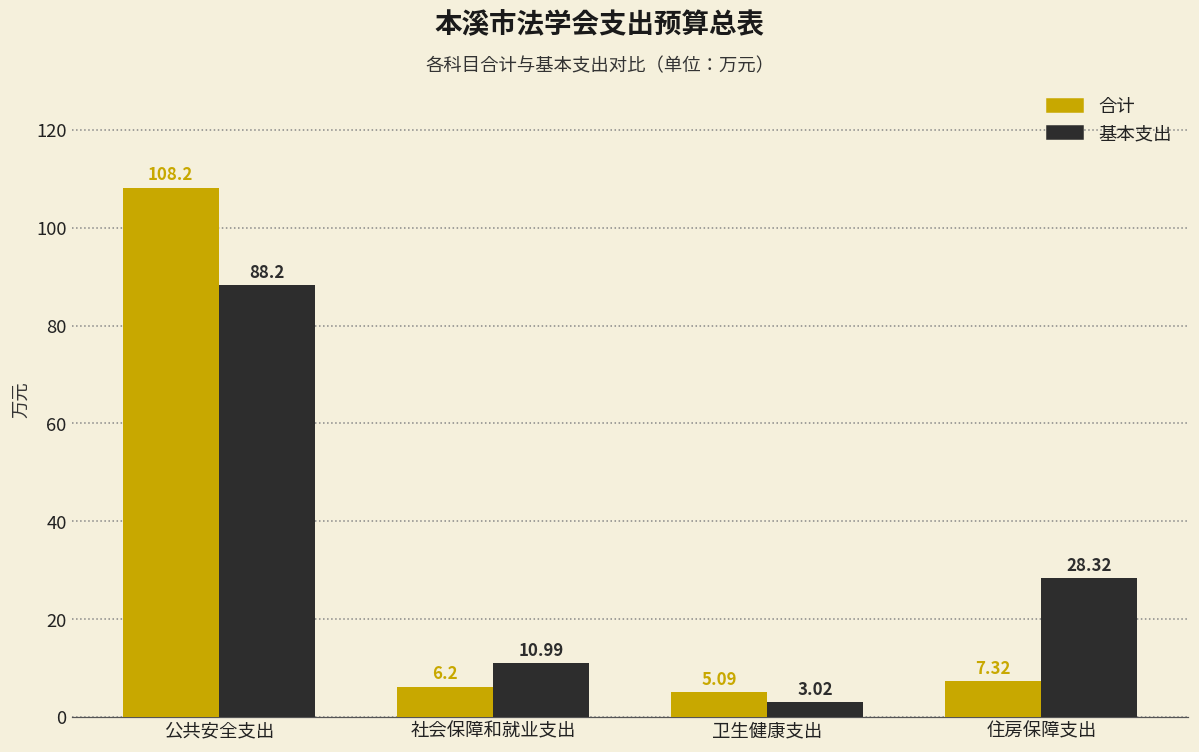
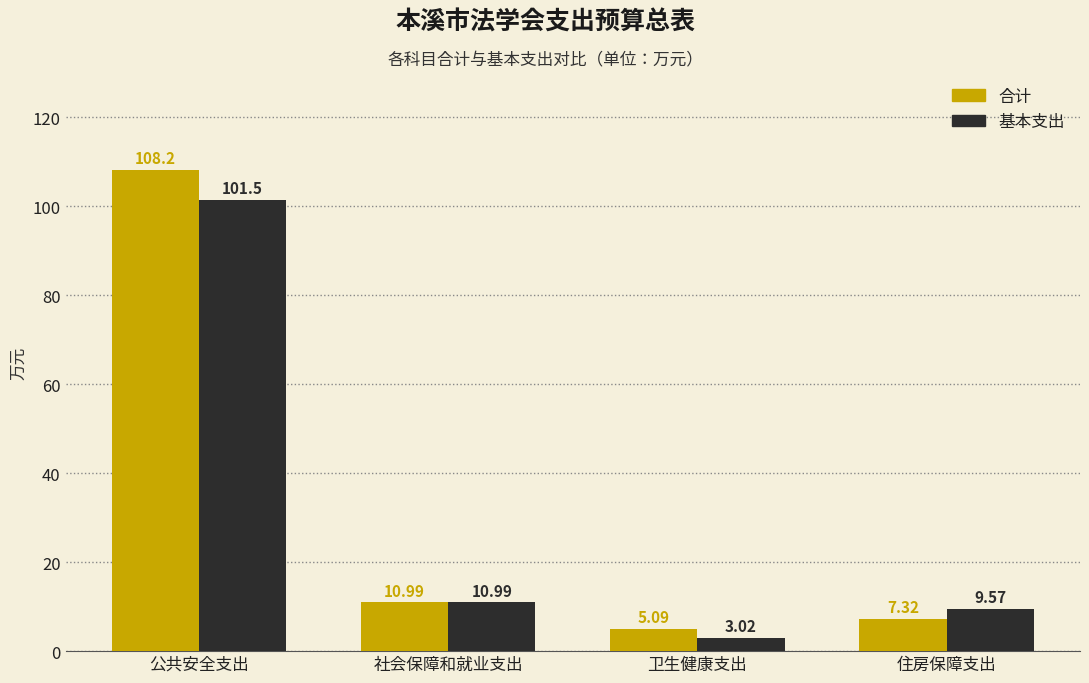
基本支出, 公共安全支出: 88.2 -> 101.5
合计, 社会保障和就业支出: 6.2 -> 10.99
基本支出, 住房保障支出: 28.32 -> 9.57
